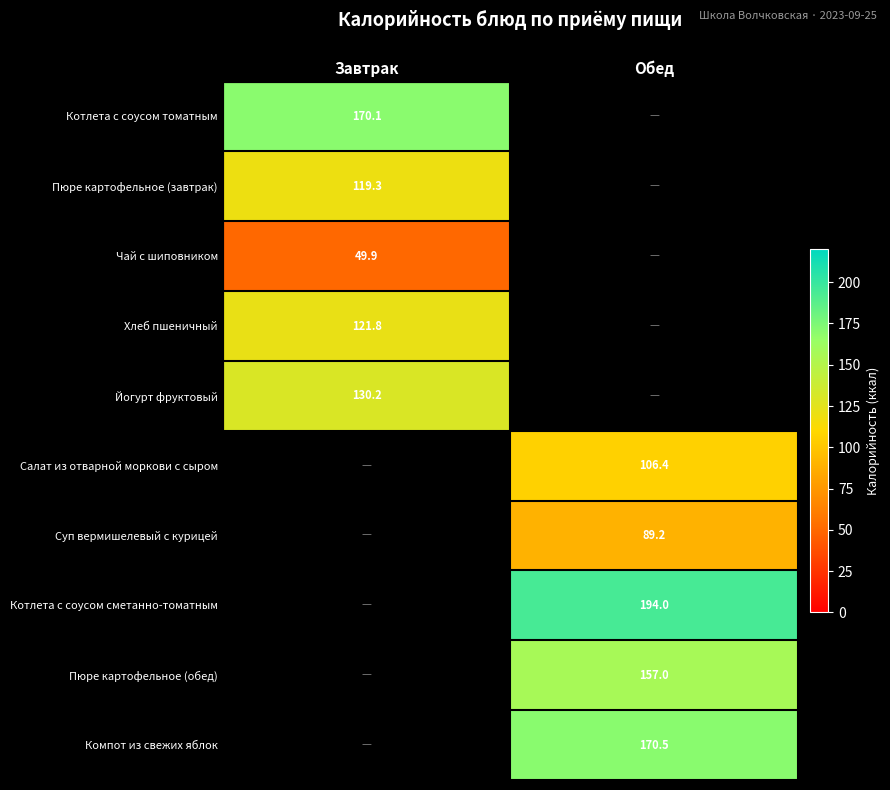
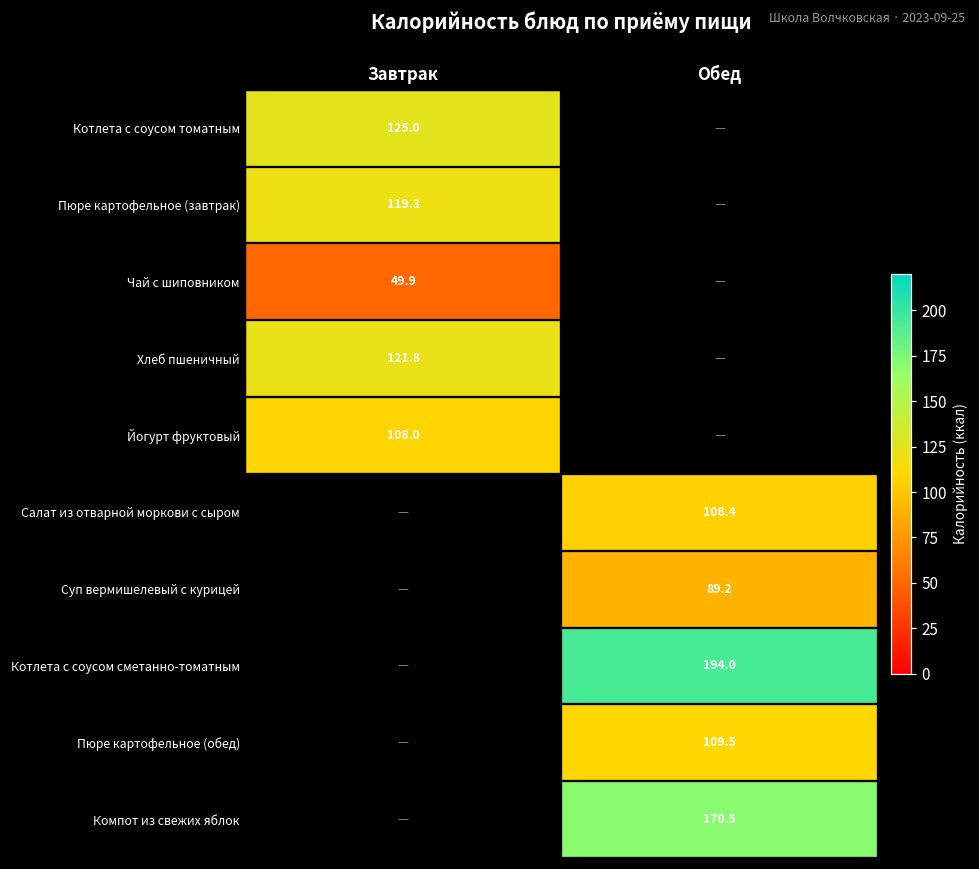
Котлета с соусом томатным, Завтрак: 170.1 -> 125.0
Йогурт фруктовый, Завтрак: 130.2 -> 108.0
Пюре картофельное (обед), Обед: 157.0 -> 109.5
